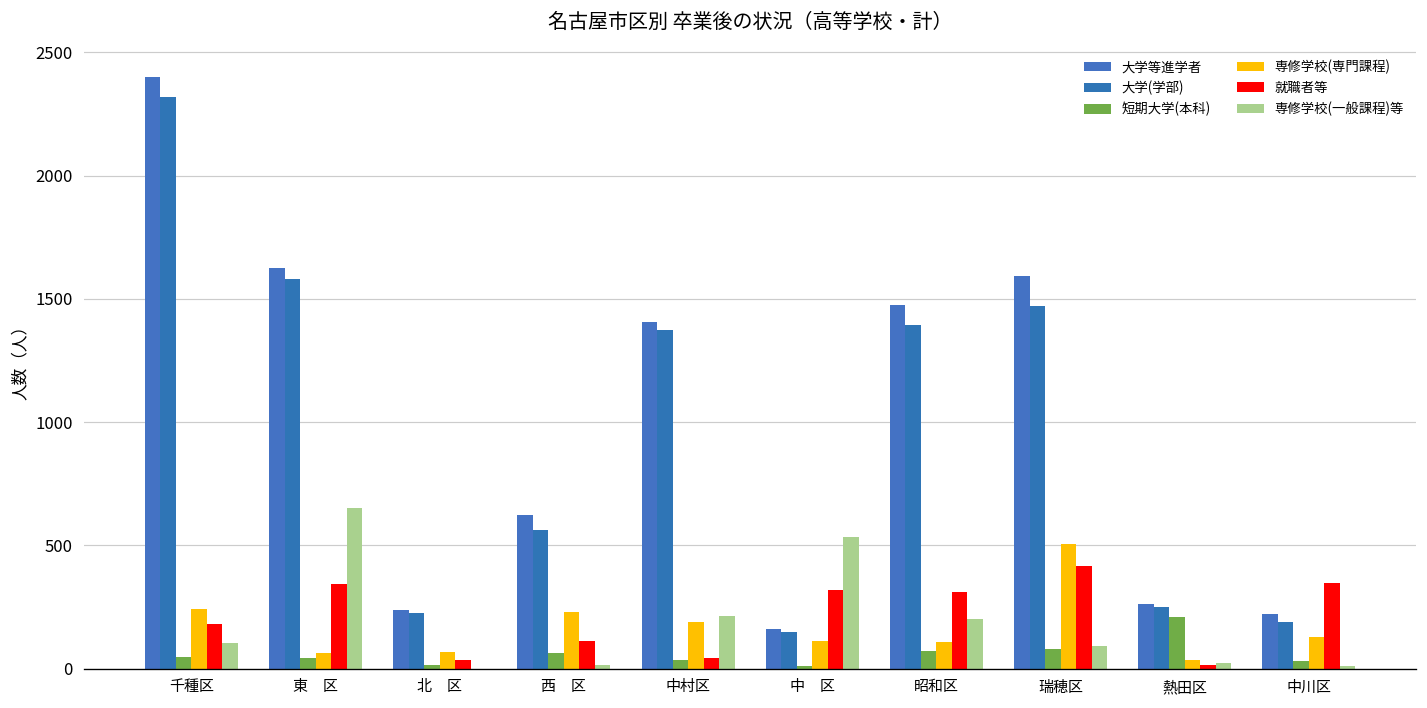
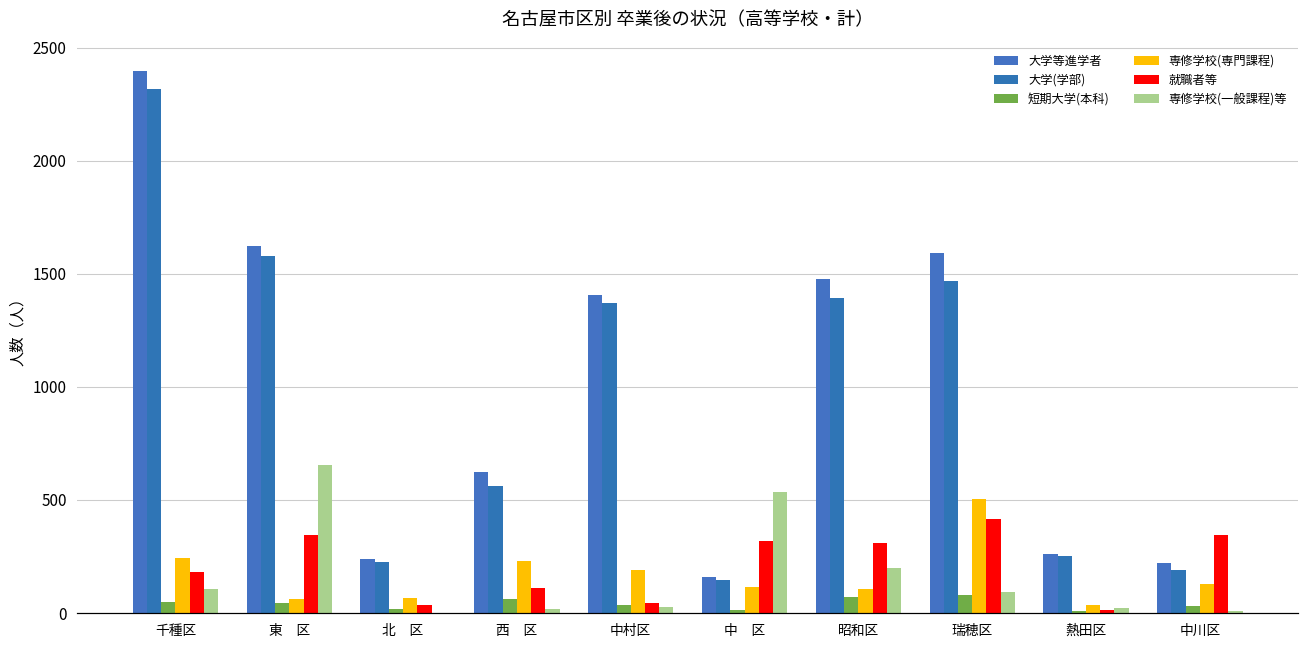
専修学校(一般課程)等, 中村区: 220 -> 30
短期大学(本科), 熱田区: 210 -> 10
